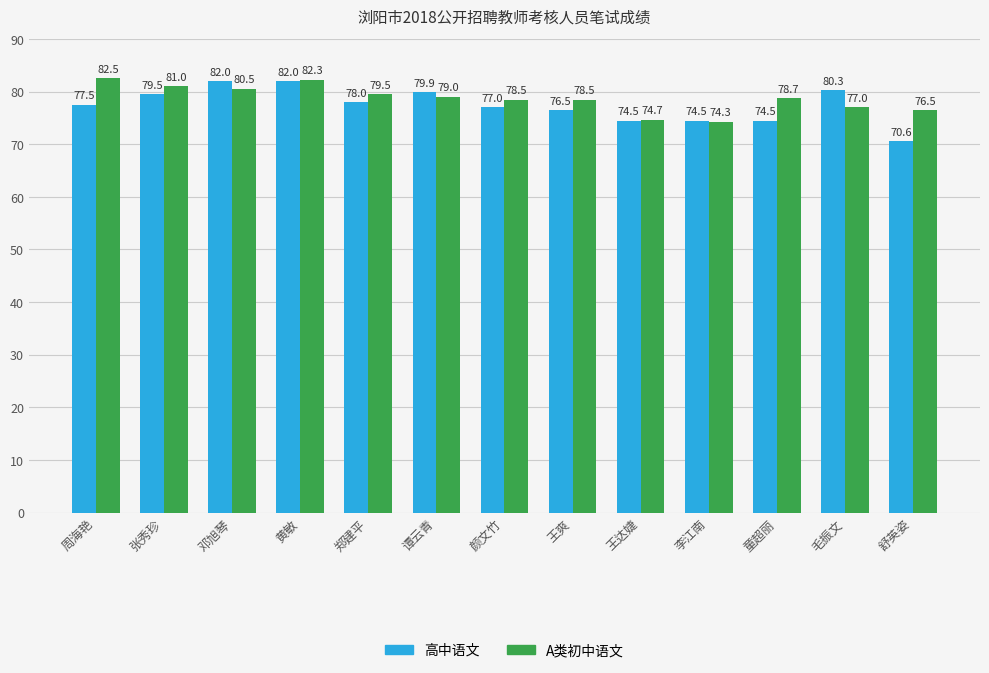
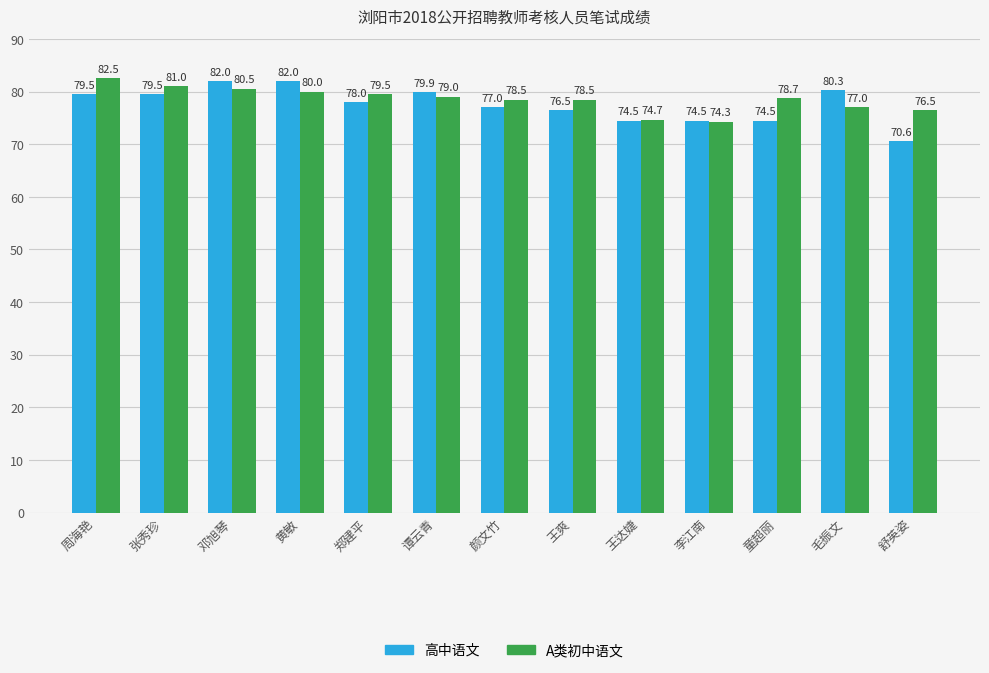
高中语文, 周海艳: 77.5 -> 79.5
A类初中语文, 黄敏: 82.3 -> 80.0
